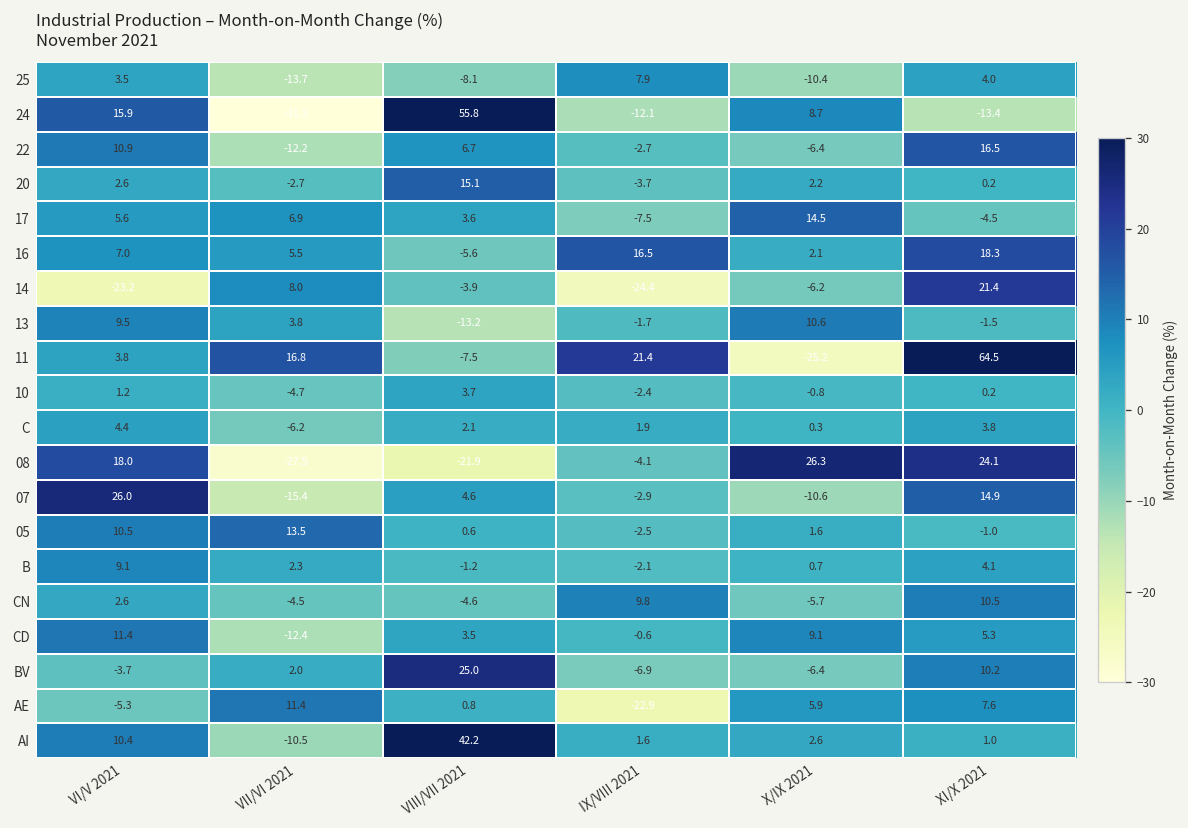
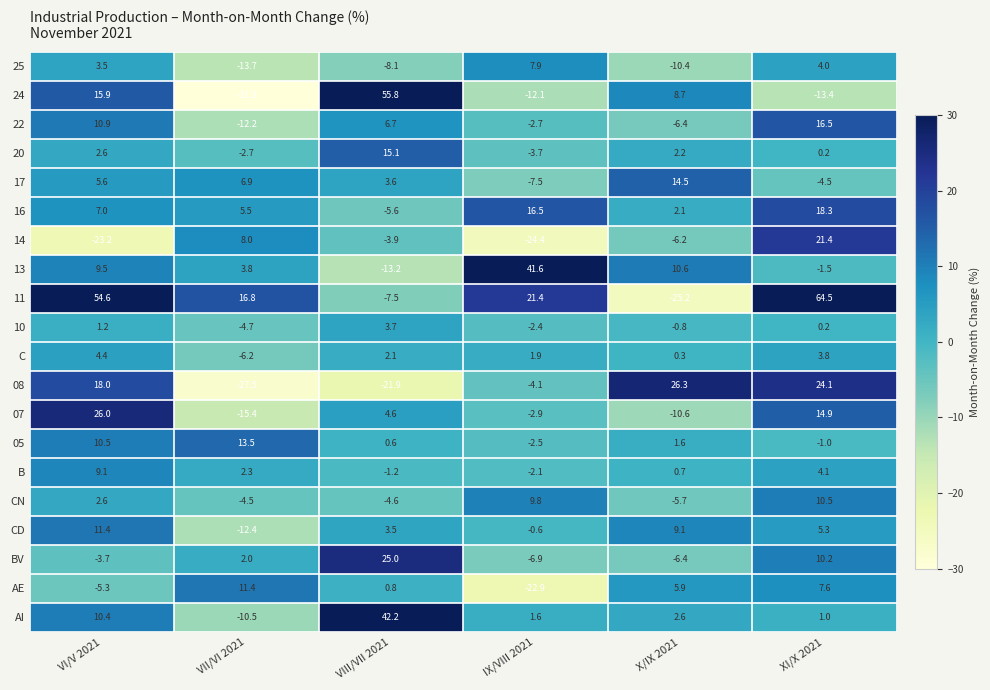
13, IX/VIII 2021: -1.7 -> 41.6
11, VI/V 2021: 3.8 -> 54.6
